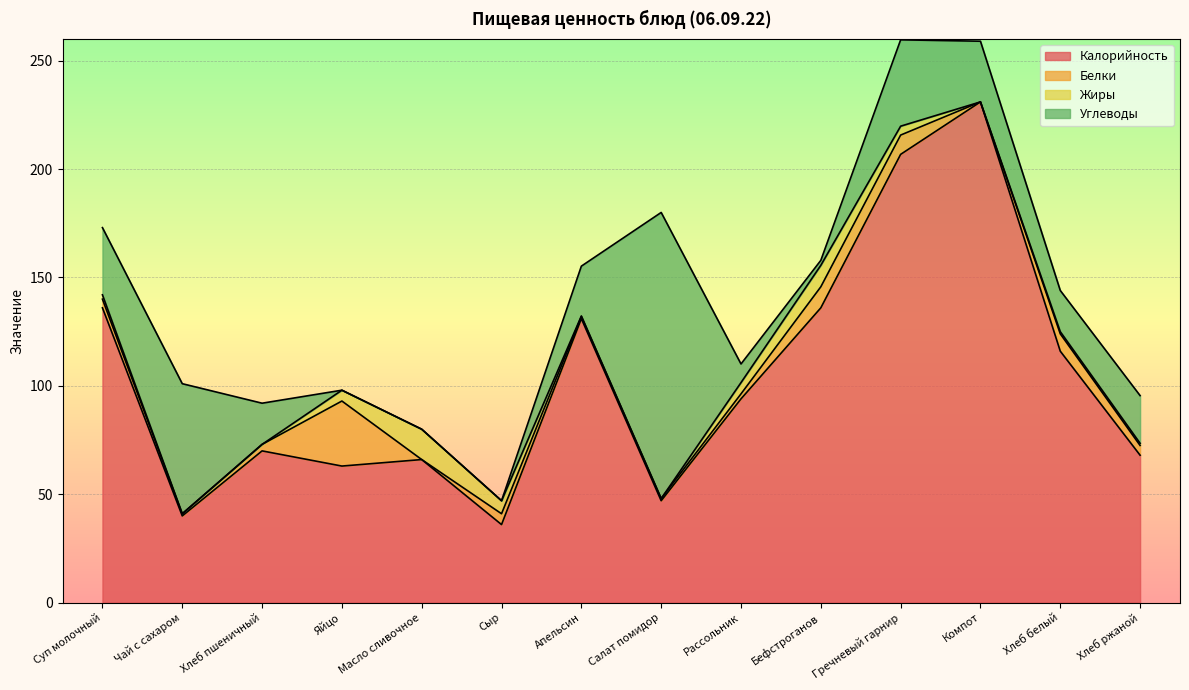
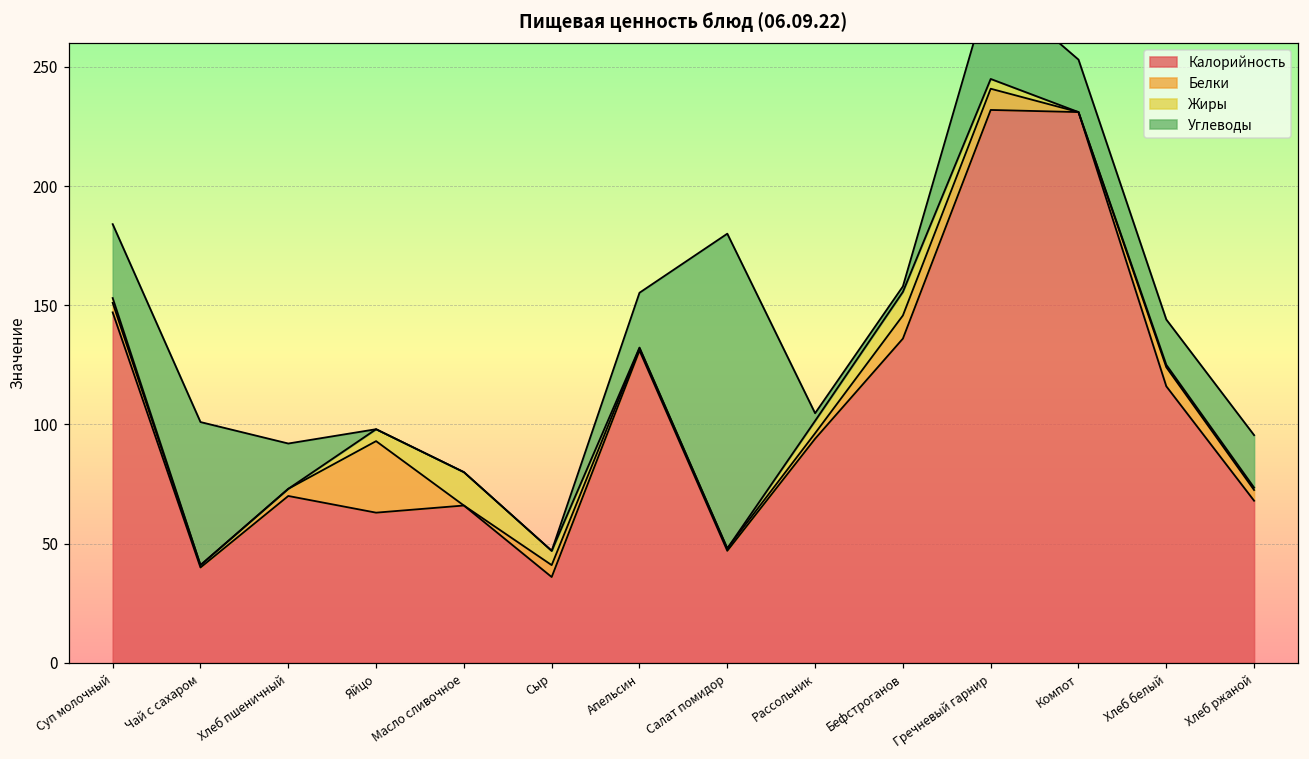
Калорийность, Суп молочный: 136 -> 147
Углеводы, Рассольник: 9 -> 3
Калорийность, Гречневый гарнир: 207 -> 232
Углеводы, Компот: 28 -> 22
